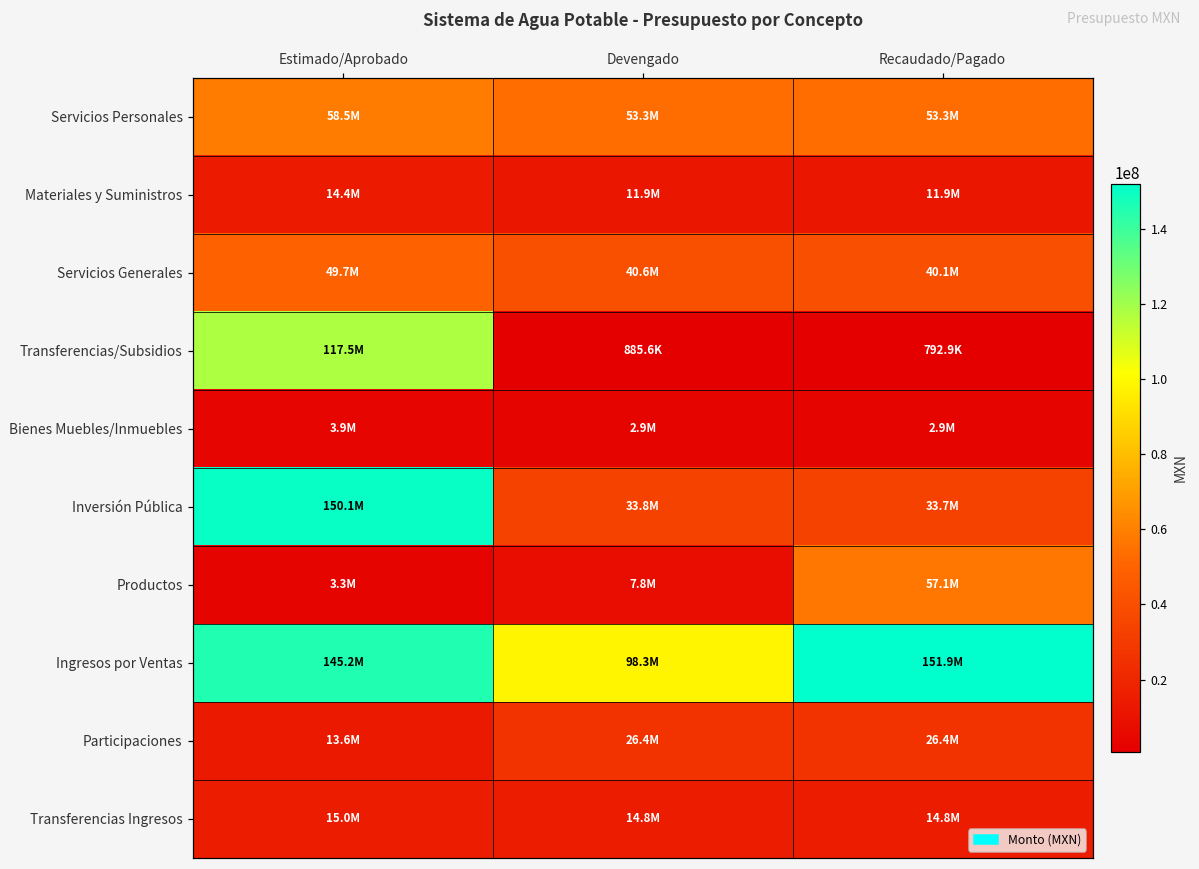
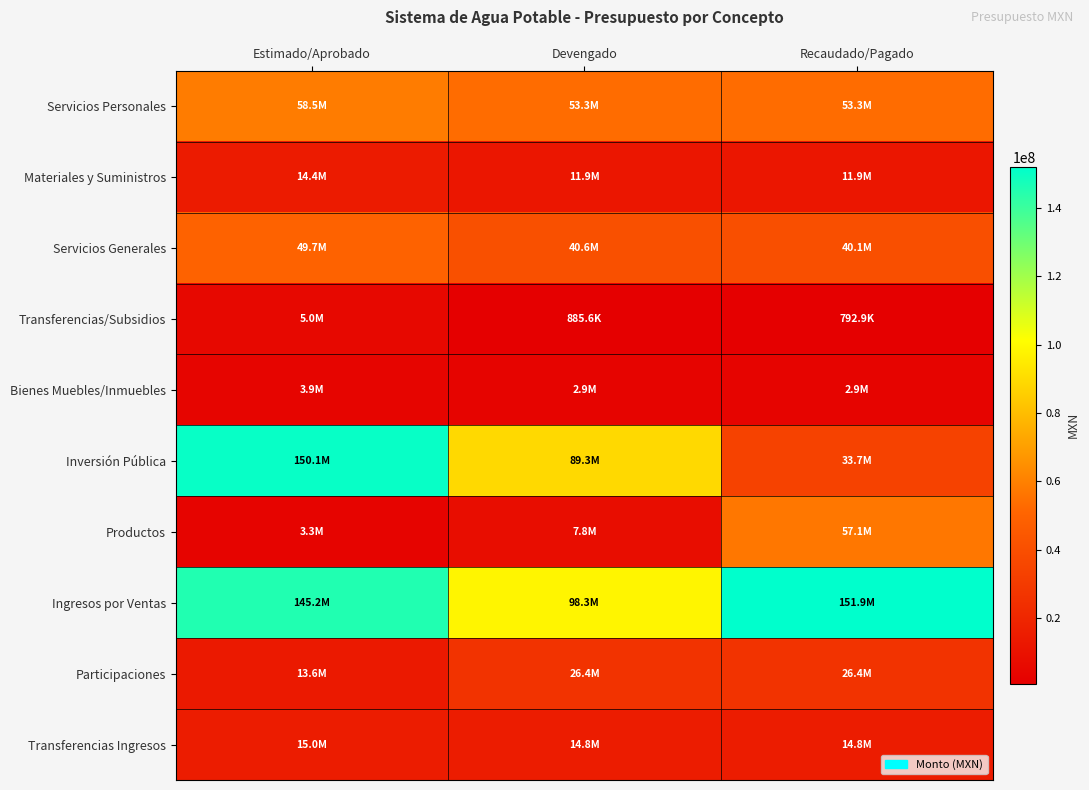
Transferencias/Subsidios, Estimado/Aprobado: 117.5M -> 5.0M
Inversión Pública, Devengado: 33.8M -> 89.3M
